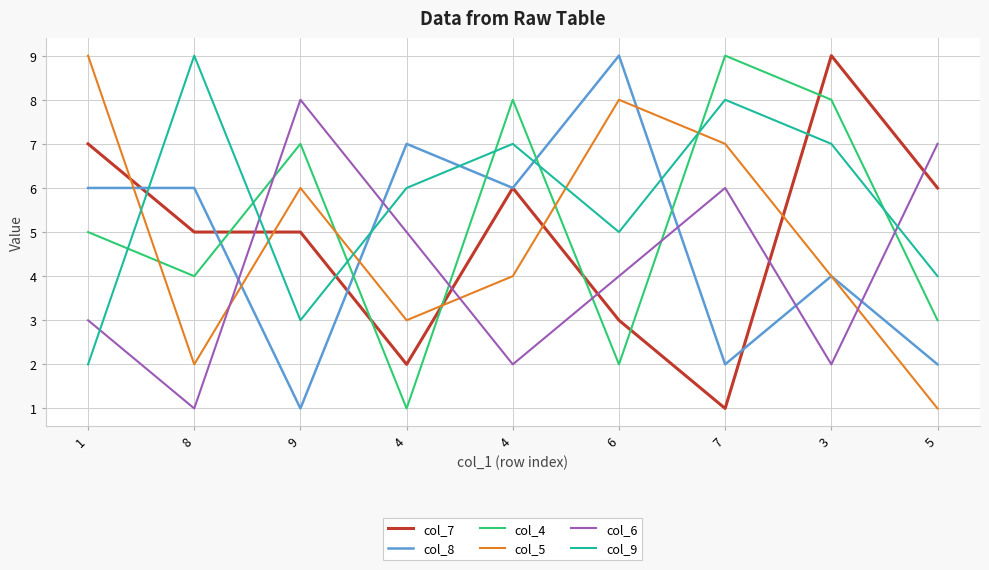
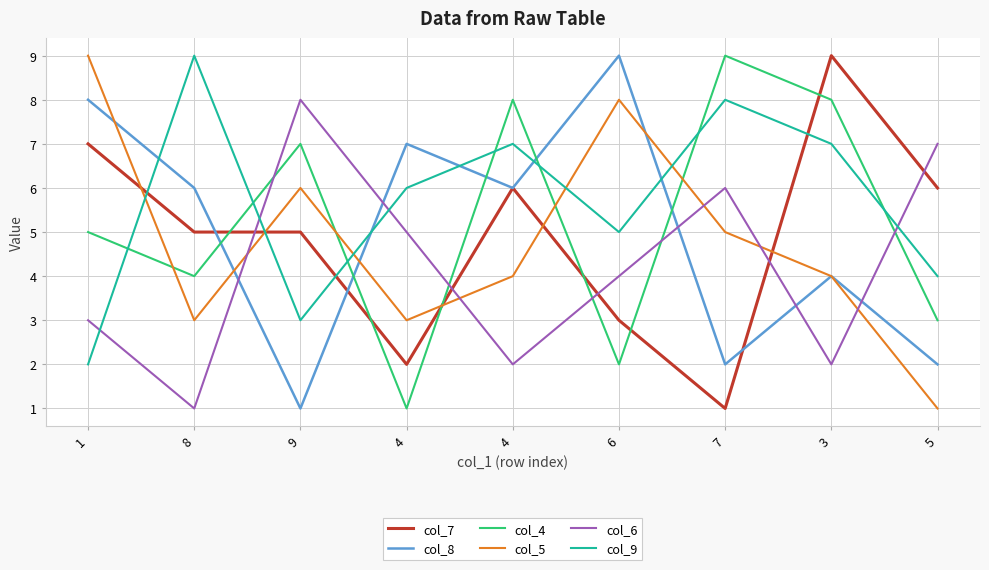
col_8, 1: 6 -> 8
col_5, 8: 2 -> 3
col_5, 7: 7 -> 5
